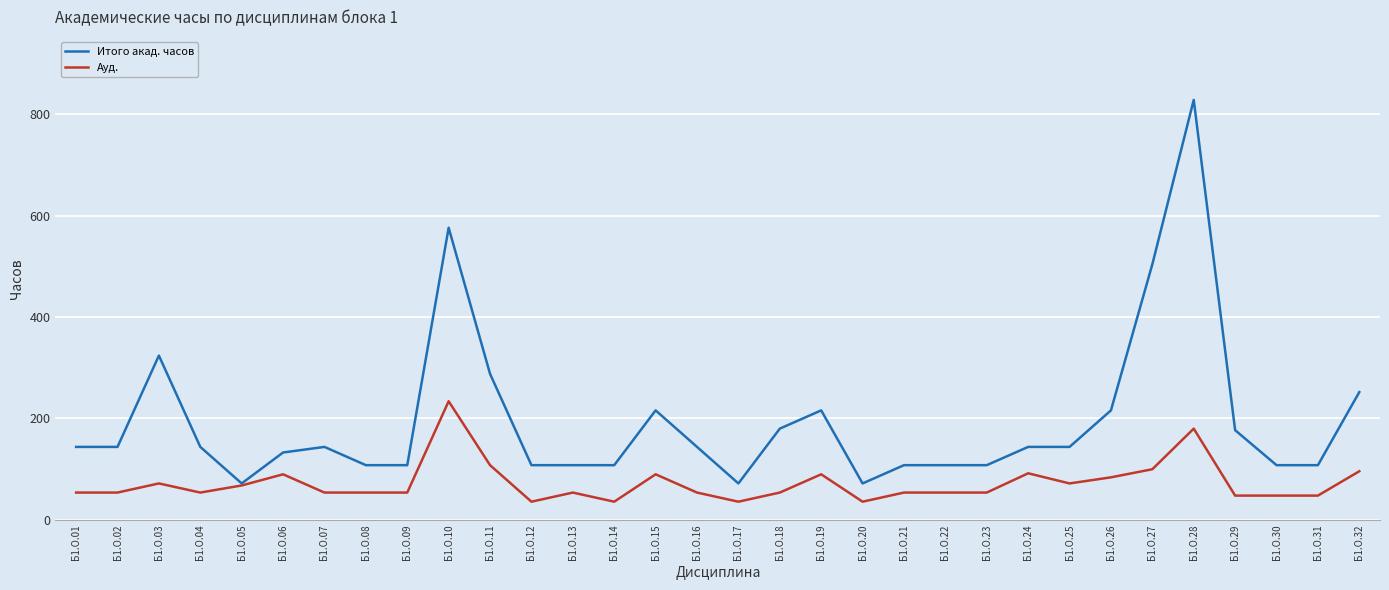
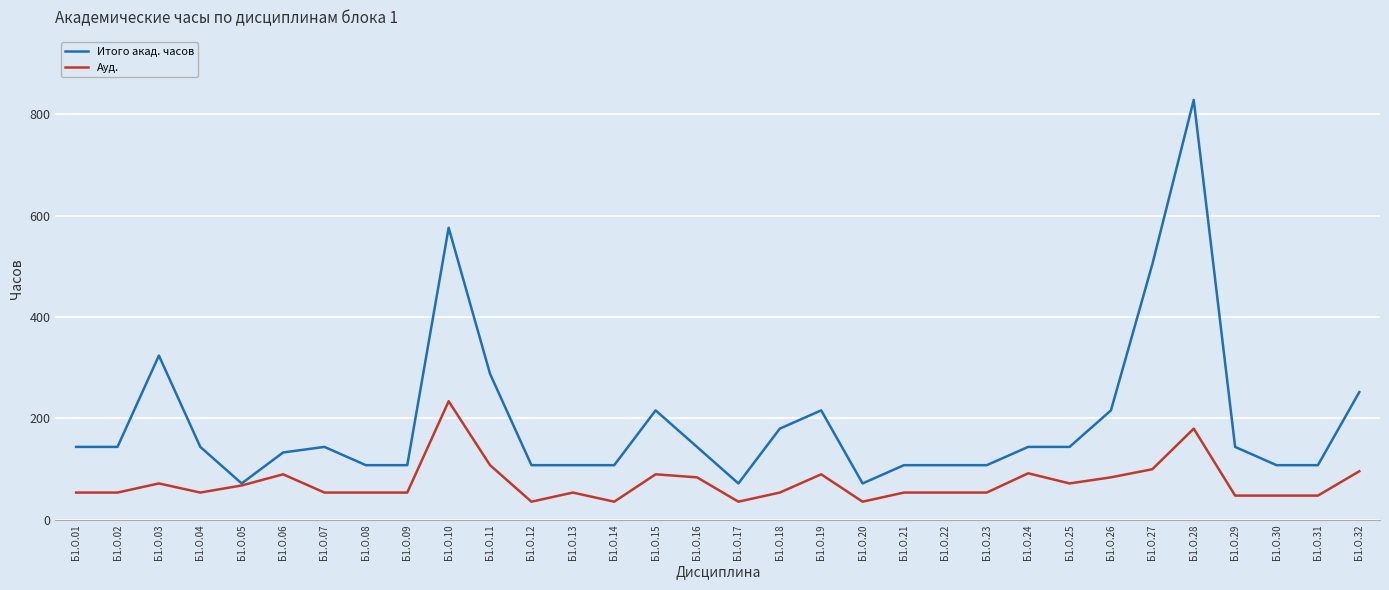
Ауд., Б1.О.16: 50 -> 80
Итого акад. часов, Б1.О.29: 180 -> 140
